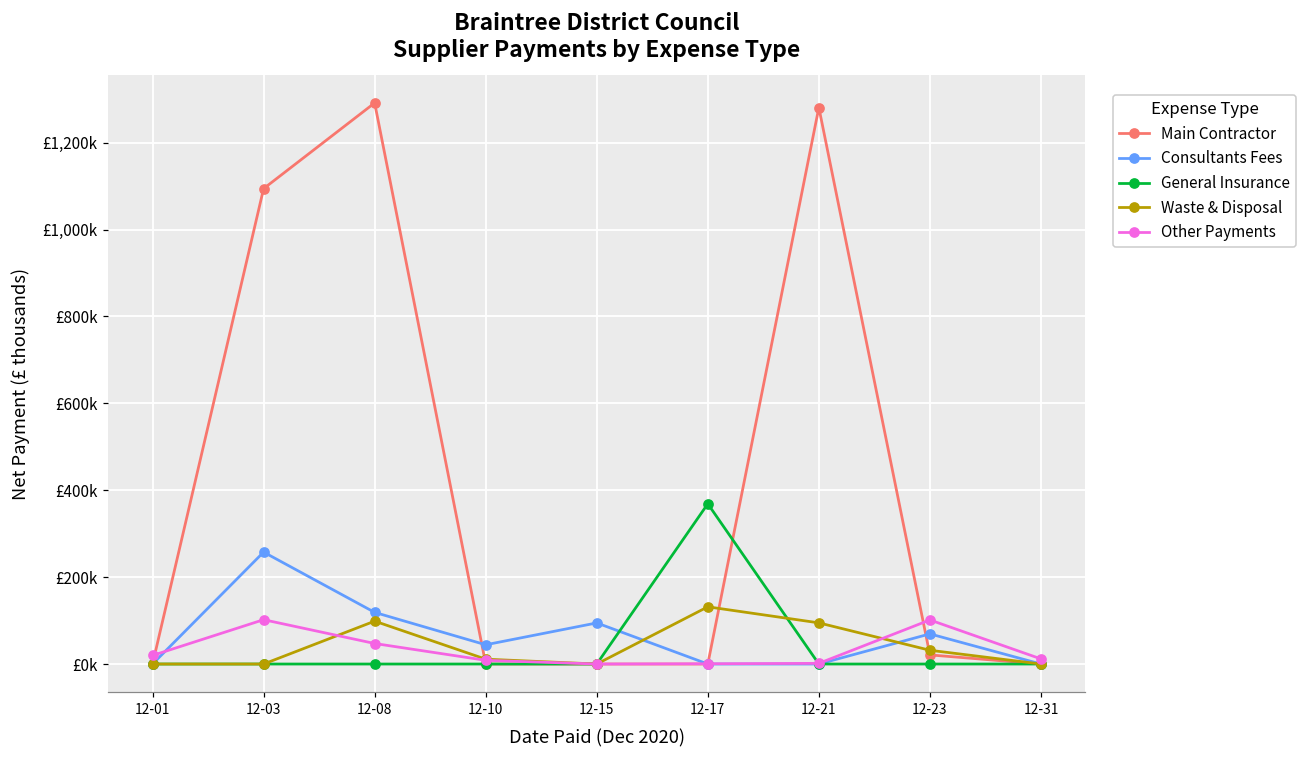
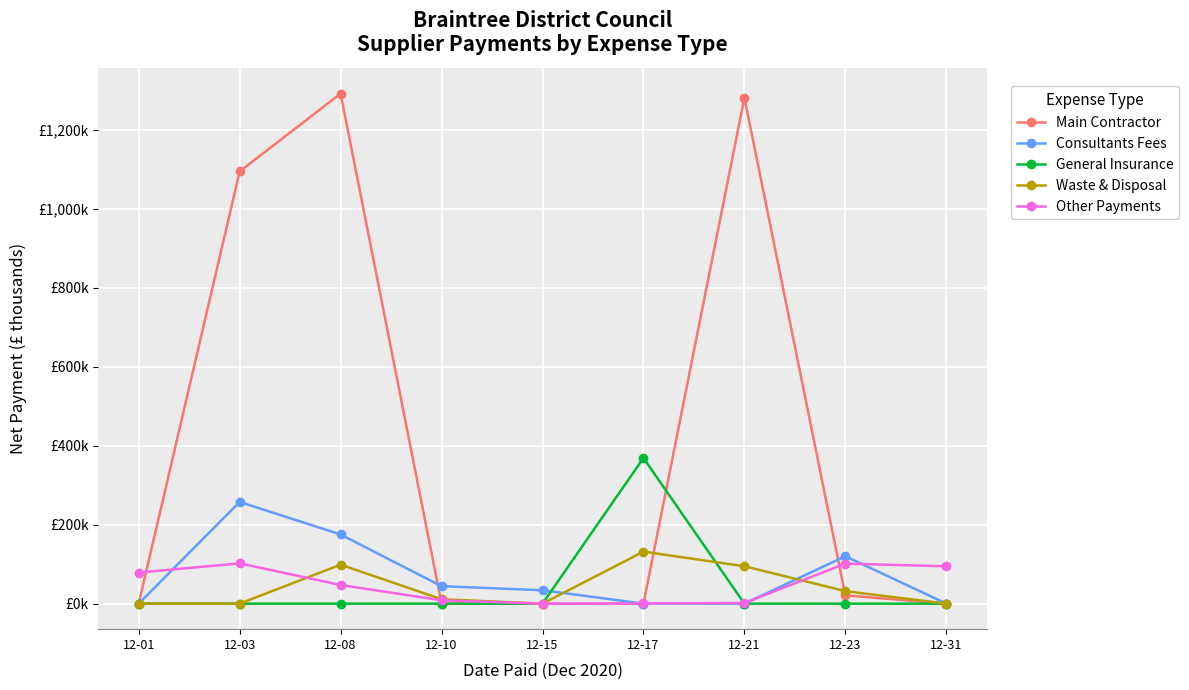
Other Payments, 12-01: £20,000 -> £80,000
Consultants Fees, 12-08: £120,000 -> £180,000
Consultants Fees, 12-15: £90,000 -> £30,000
Consultants Fees, 12-23: £70,000 -> £120,000
Other Payments, 12-31: £10,000 -> £90,000
